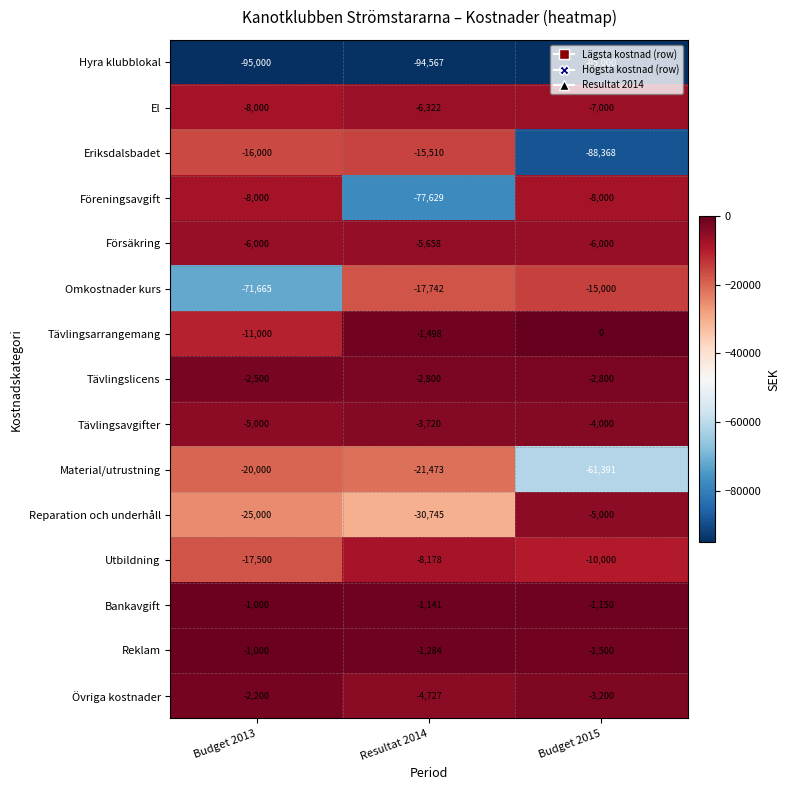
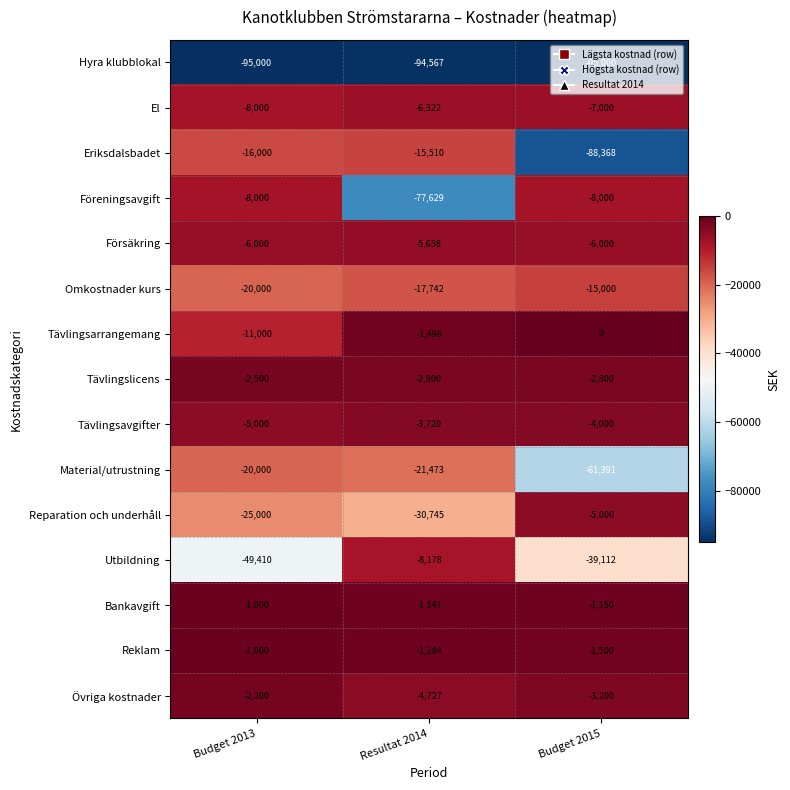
Omkostnader kurs, Budget 2013: -71,665 -> -20,000
Utbildning, Budget 2013: -17,500 -> -49,410
Utbildning, Budget 2015: -10,000 -> -39,112
